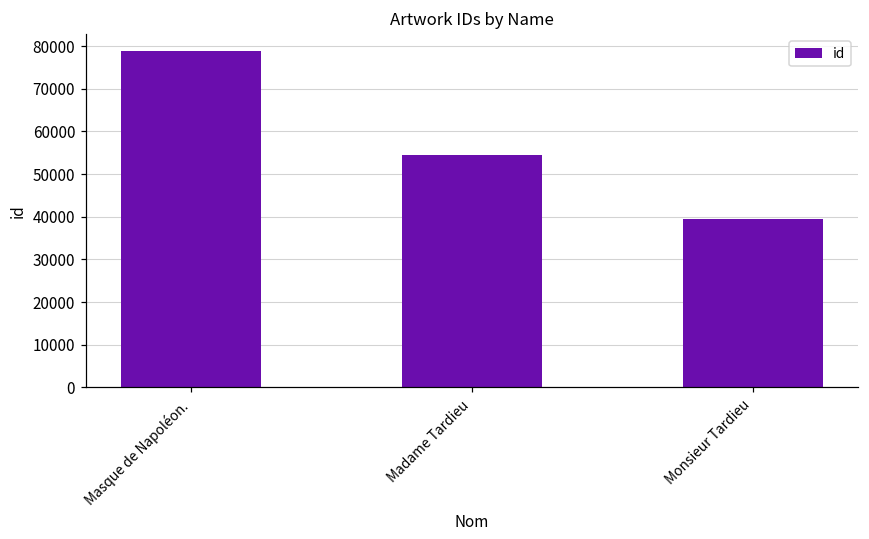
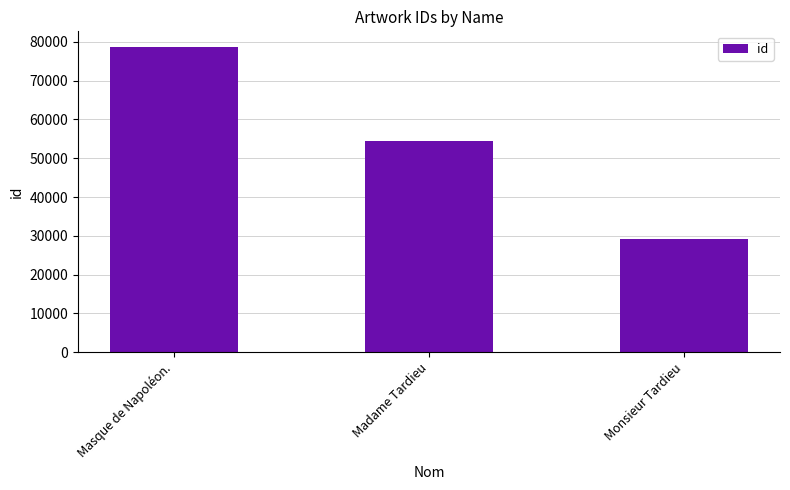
Monsieur Tardieu: 39000 -> 29000
